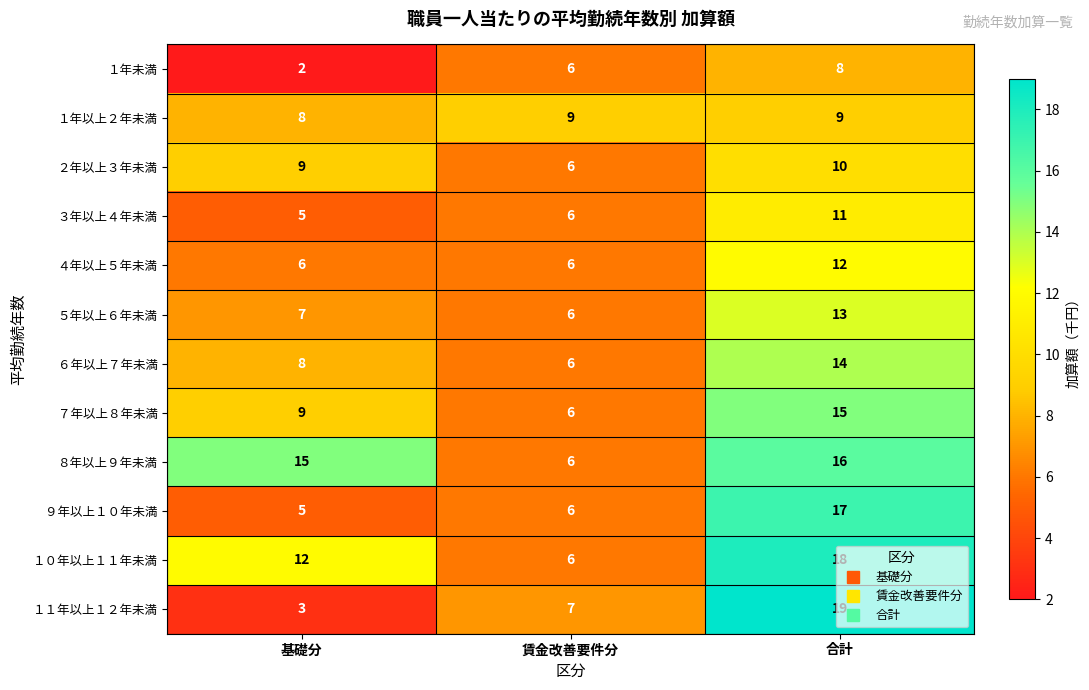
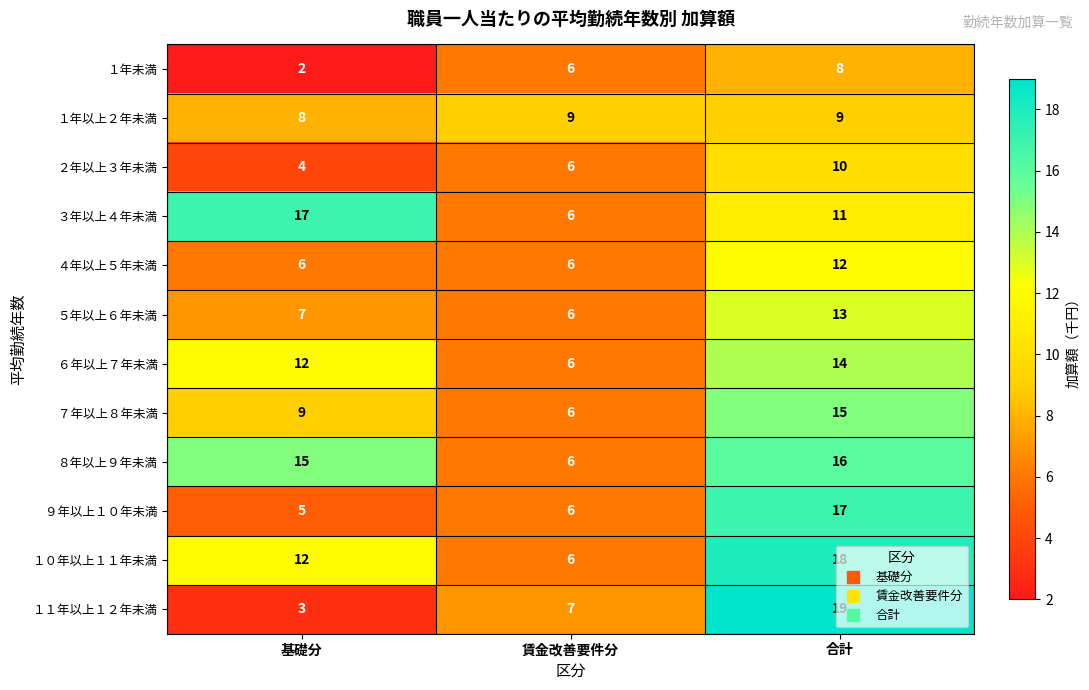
２年以上３年未満, 基礎分: 9 -> 4
３年以上４年未満, 基礎分: 5 -> 17
６年以上７年未満, 基礎分: 8 -> 12
